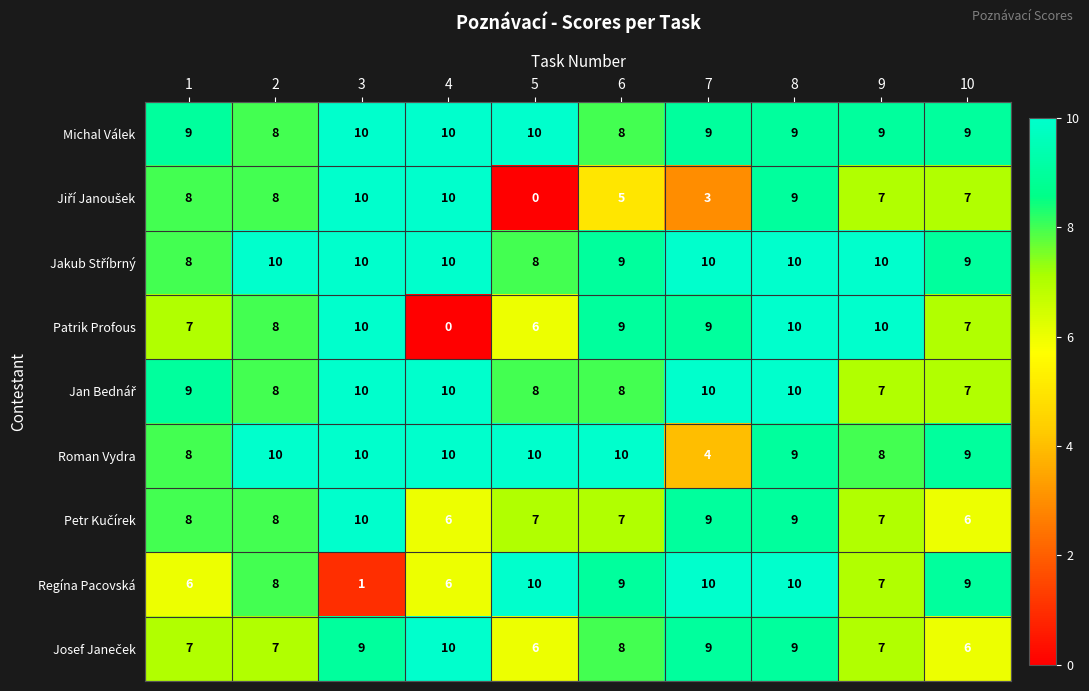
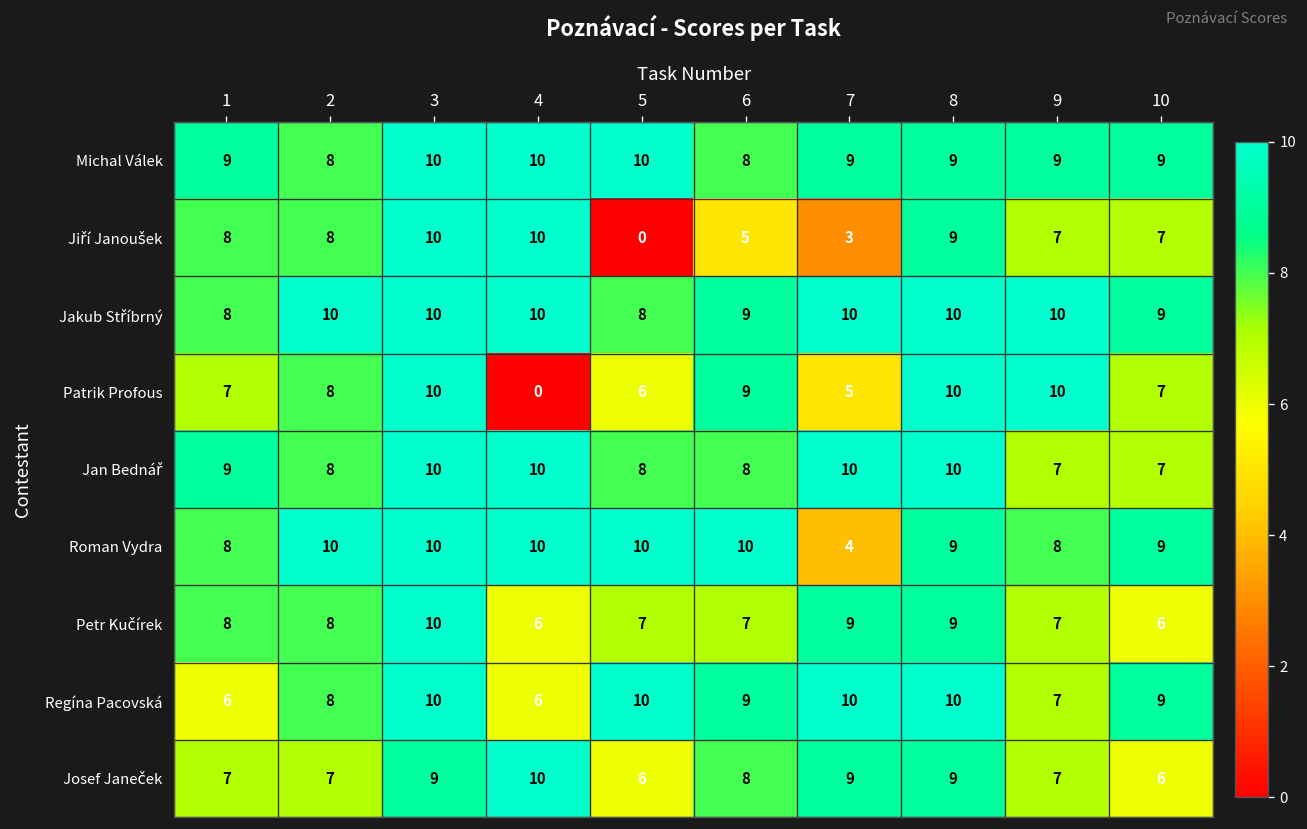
Patrik Profous, 7: 9 -> 5
Regína Pacovská, 3: 1 -> 10
